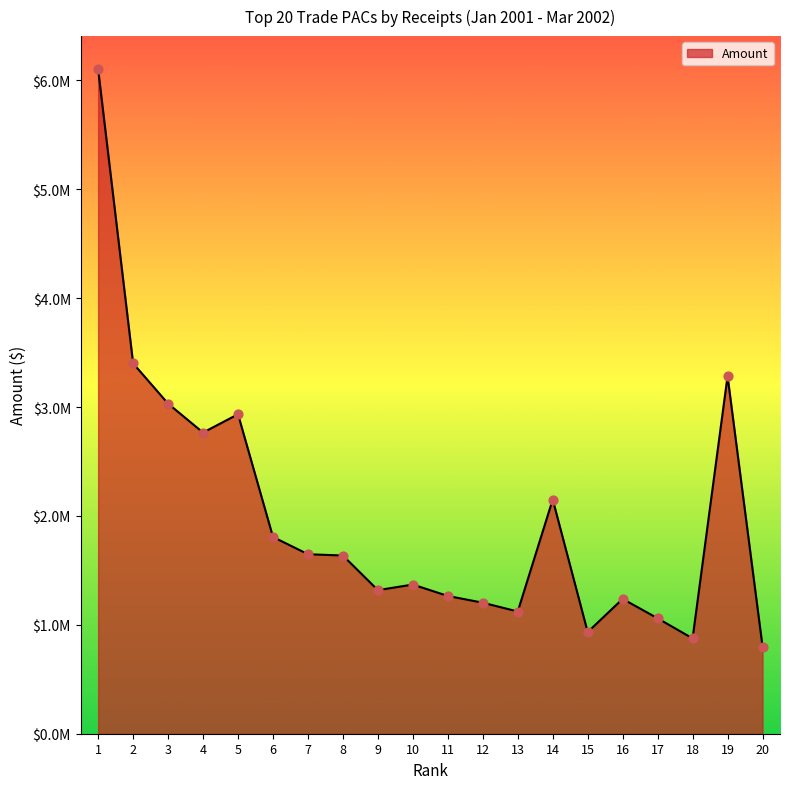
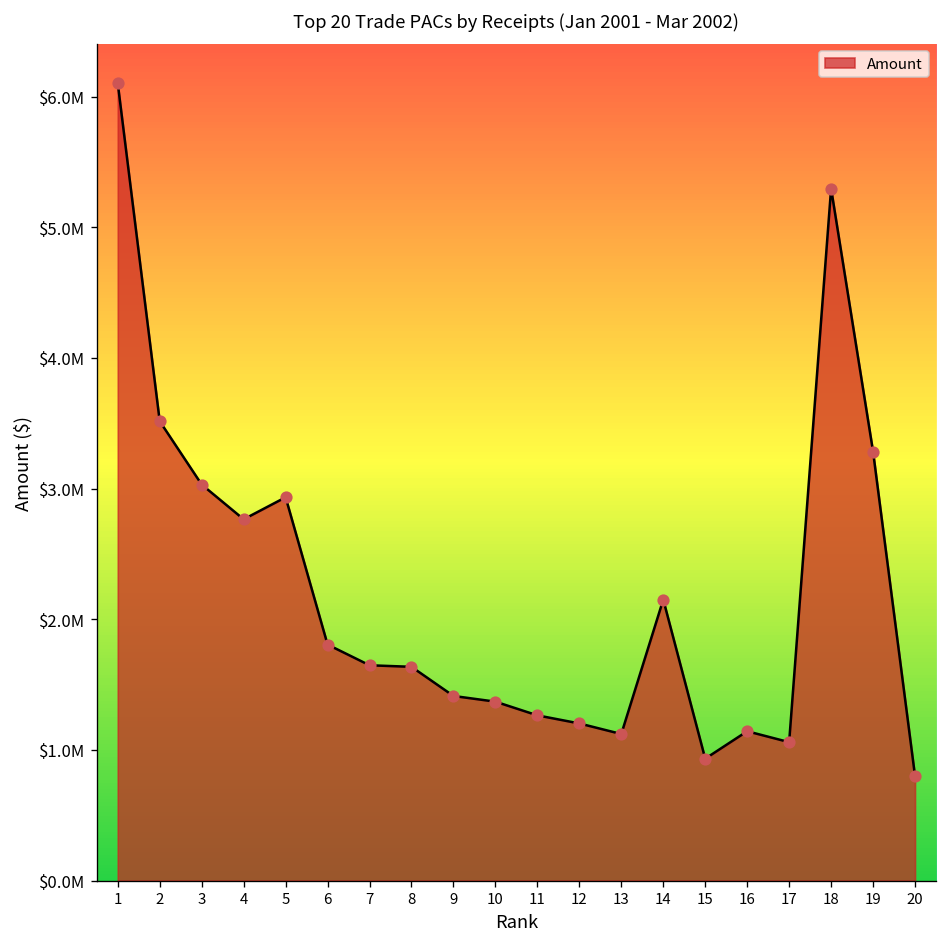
2: $3400000 -> $3520000
9: $1320000 -> $1410000
16: $1240000 -> $1140000
18: $880000 -> $5300000
